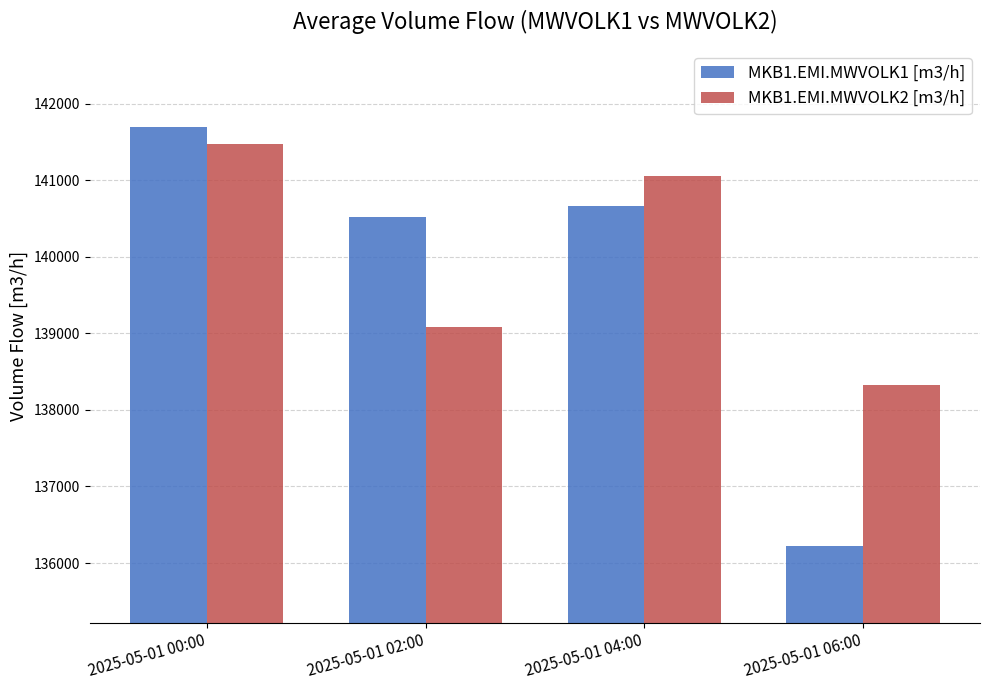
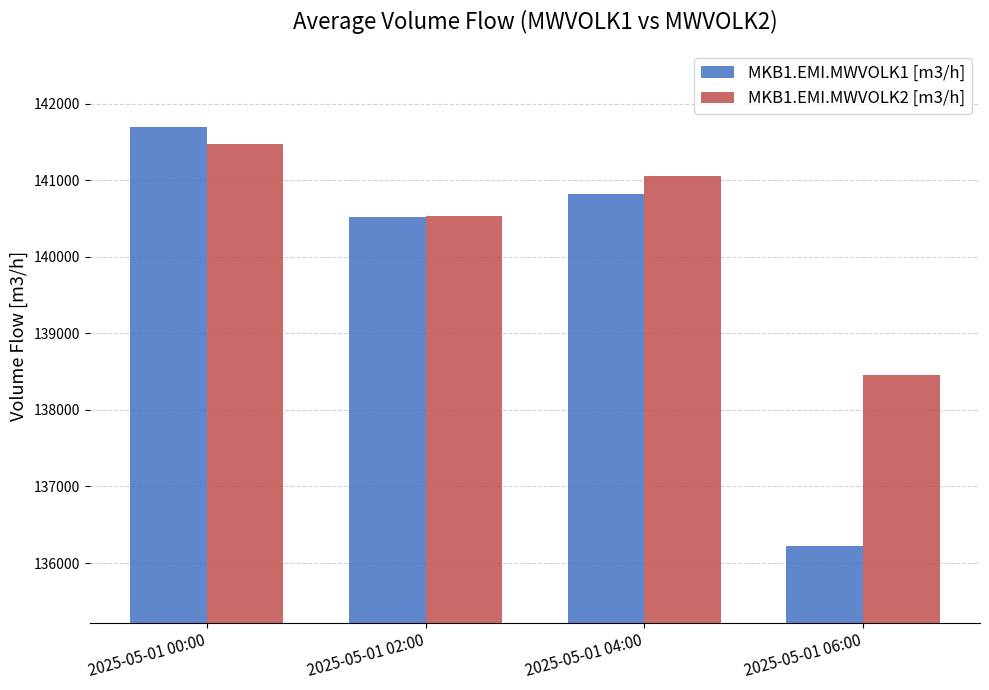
MKB1.EMI.MWVOLK2 [m3/h], 2025-05-01 02:00: 139100 -> 140500
MKB1.EMI.MWVOLK1 [m3/h], 2025-05-01 04:00: 140700 -> 140800
MKB1.EMI.MWVOLK2 [m3/h], 2025-05-01 06:00: 138300 -> 138500
